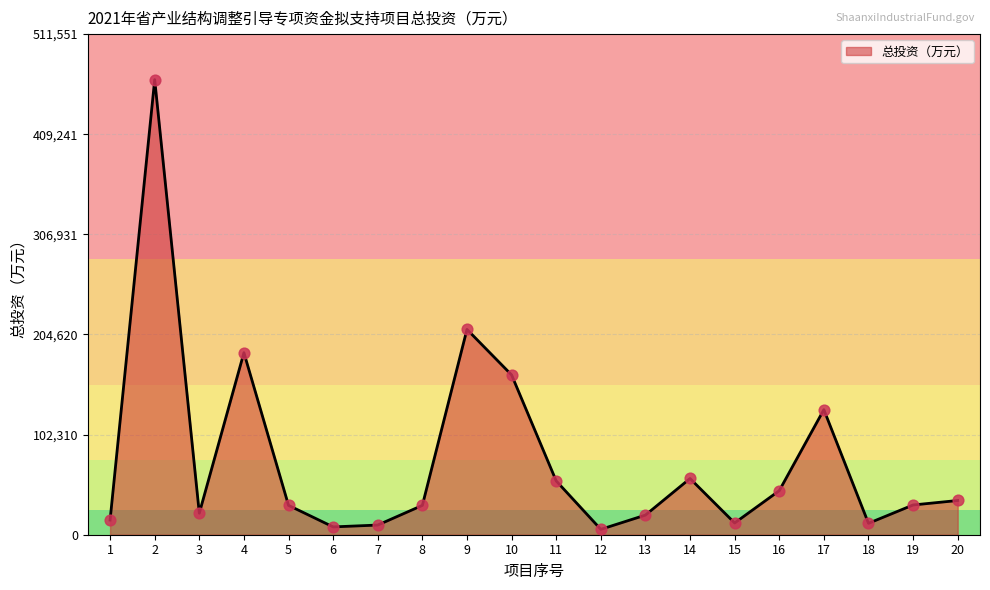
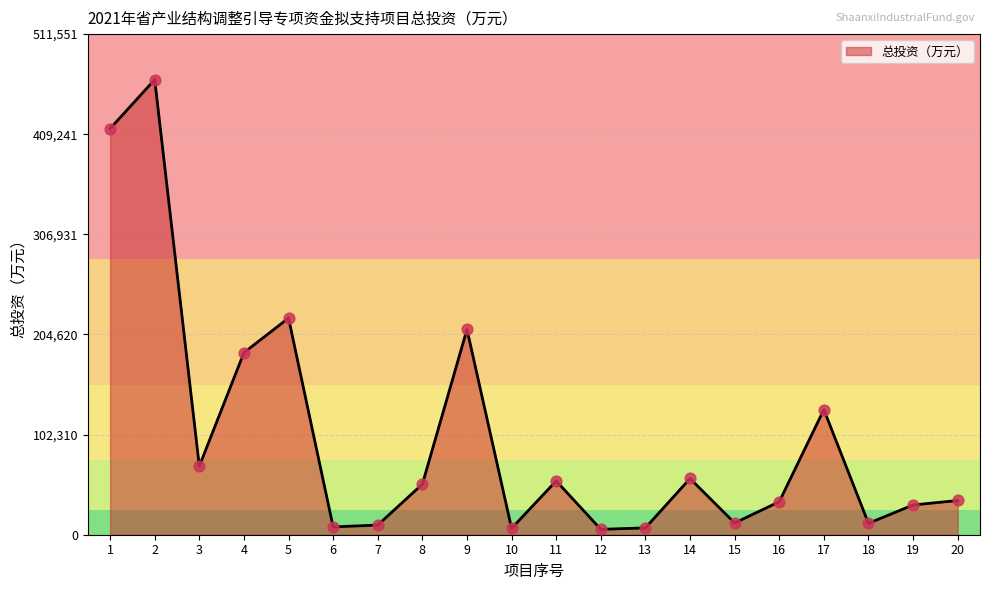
1: 20,000 -> 410,000
3: 20,000 -> 70,000
5: 30,000 -> 220,000
8: 30,000 -> 50,000
10: 160,000 -> 10,000
13: 20,000 -> 10,000
16: 50,000 -> 30,000
